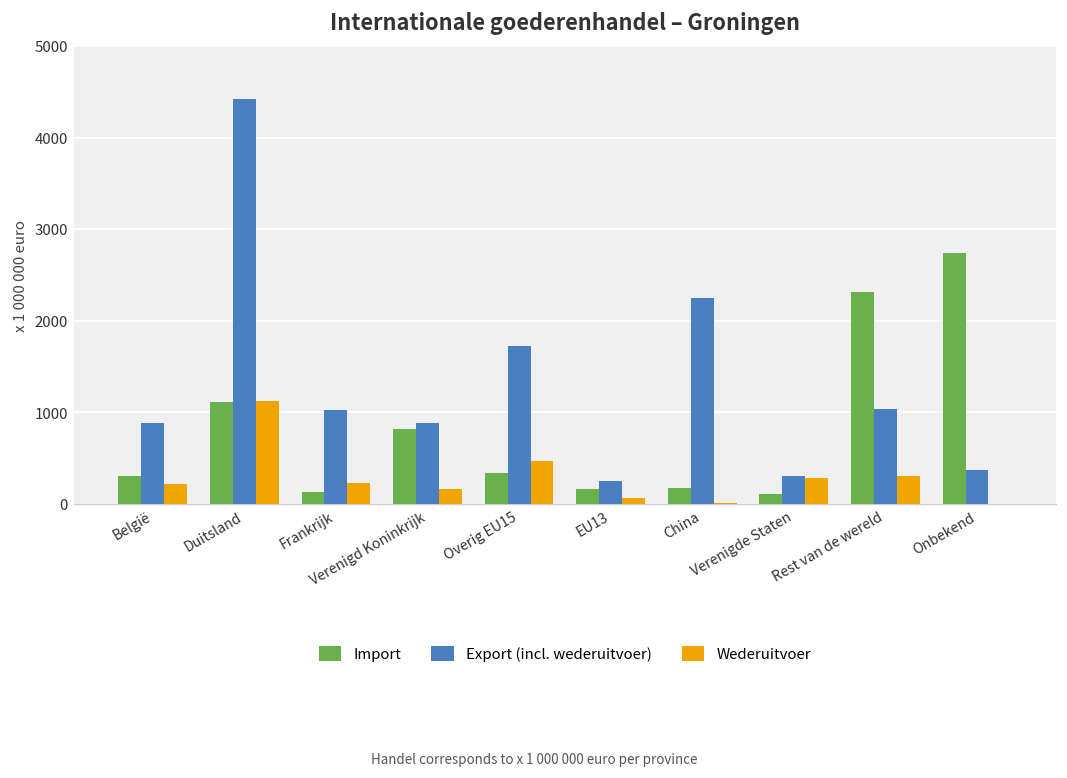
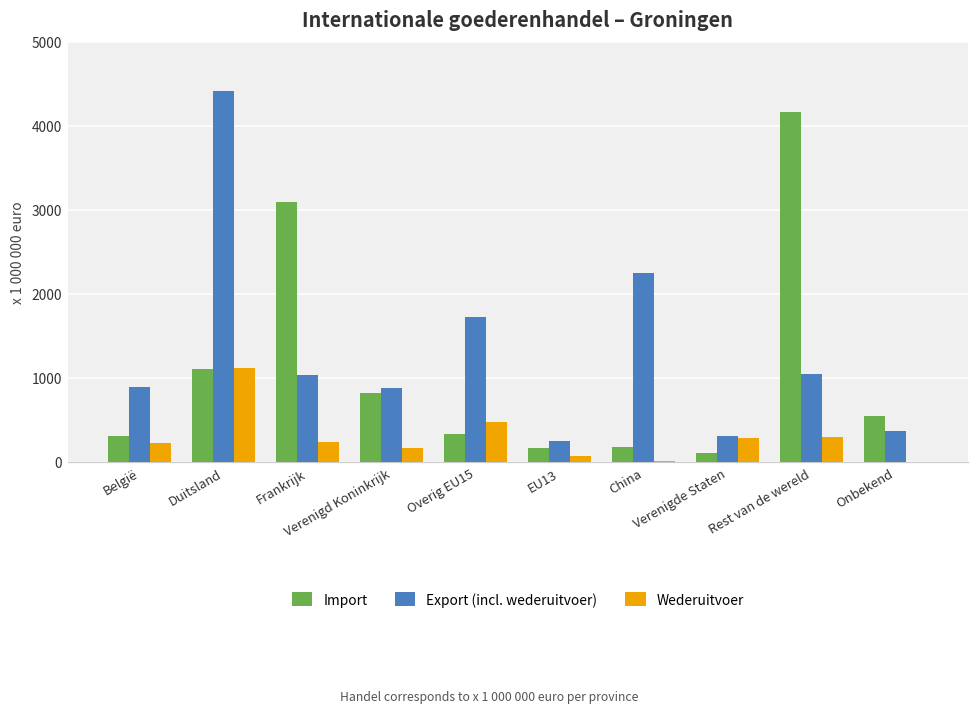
Import, Frankrijk: 100 -> 3100
Import, Rest van de wereld: 2300 -> 4200
Import, Onbekend: 2700 -> 500
